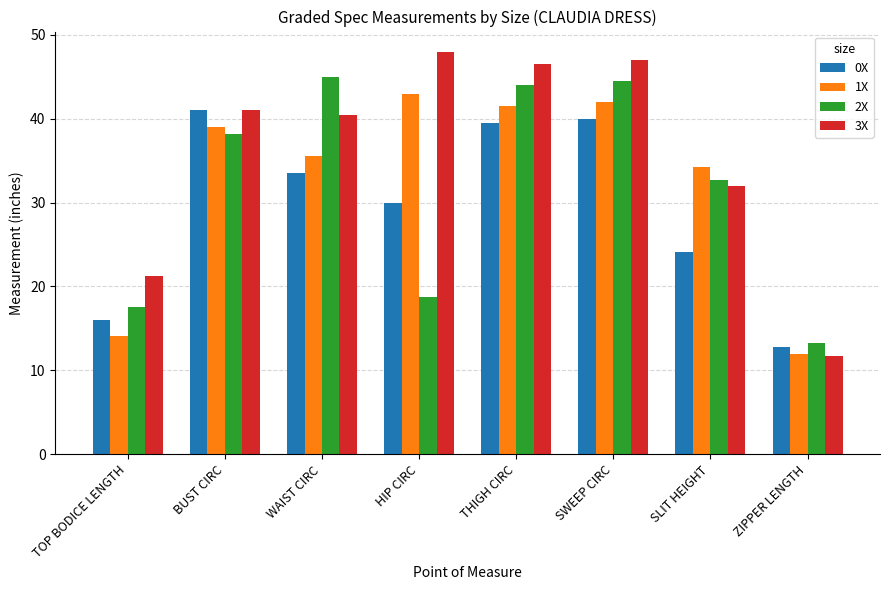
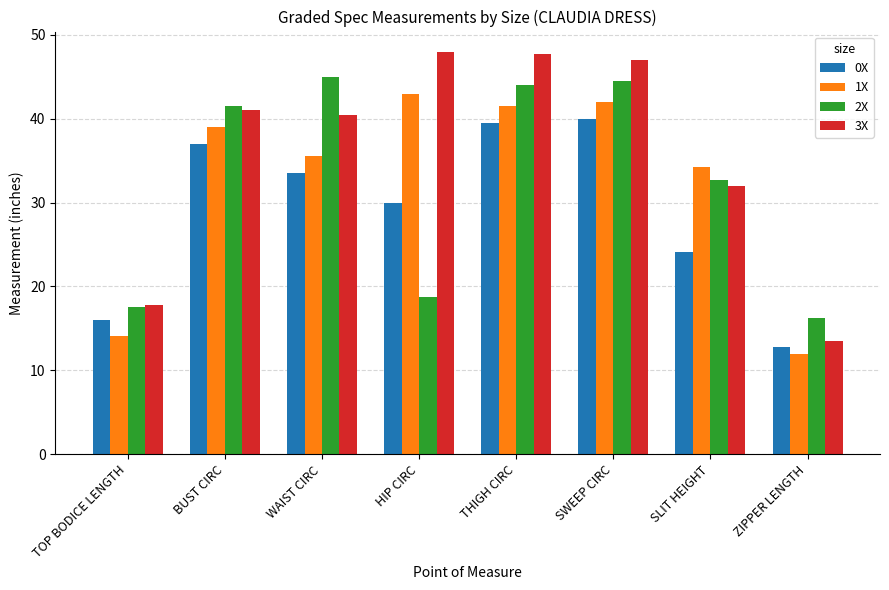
3X, TOP BODICE LENGTH: 21 -> 18
0X, BUST CIRC: 41 -> 37
2X, BUST CIRC: 38 -> 42
3X, THIGH CIRC: 47 -> 48
2X, ZIPPER LENGTH: 13 -> 16
3X, ZIPPER LENGTH: 12 -> 14
